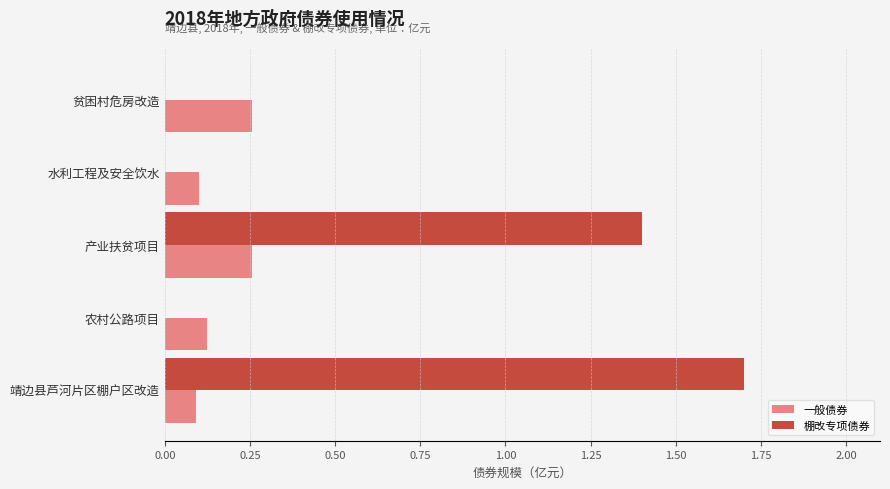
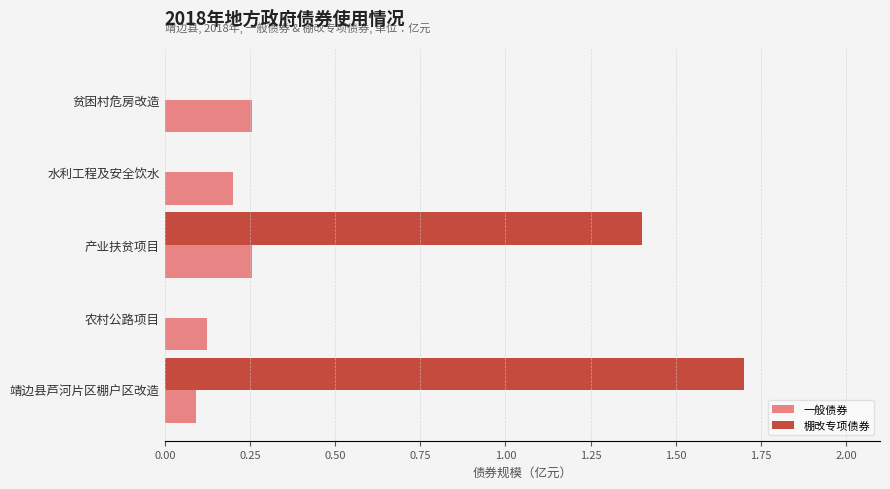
一般债券, 水利工程及安全饮水: 0.1 -> 0.2
